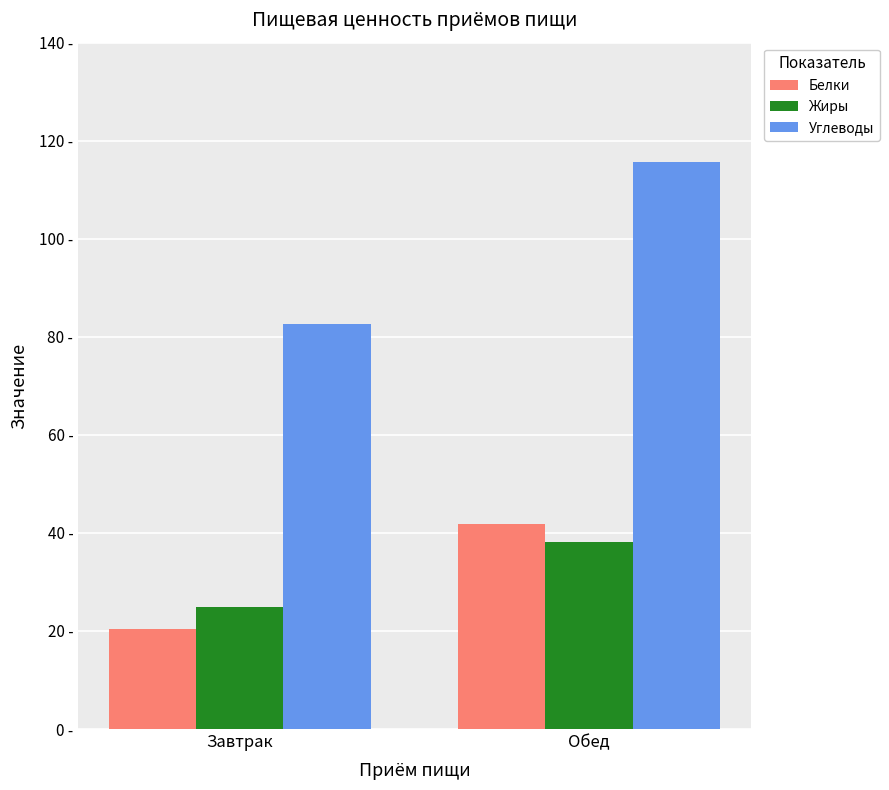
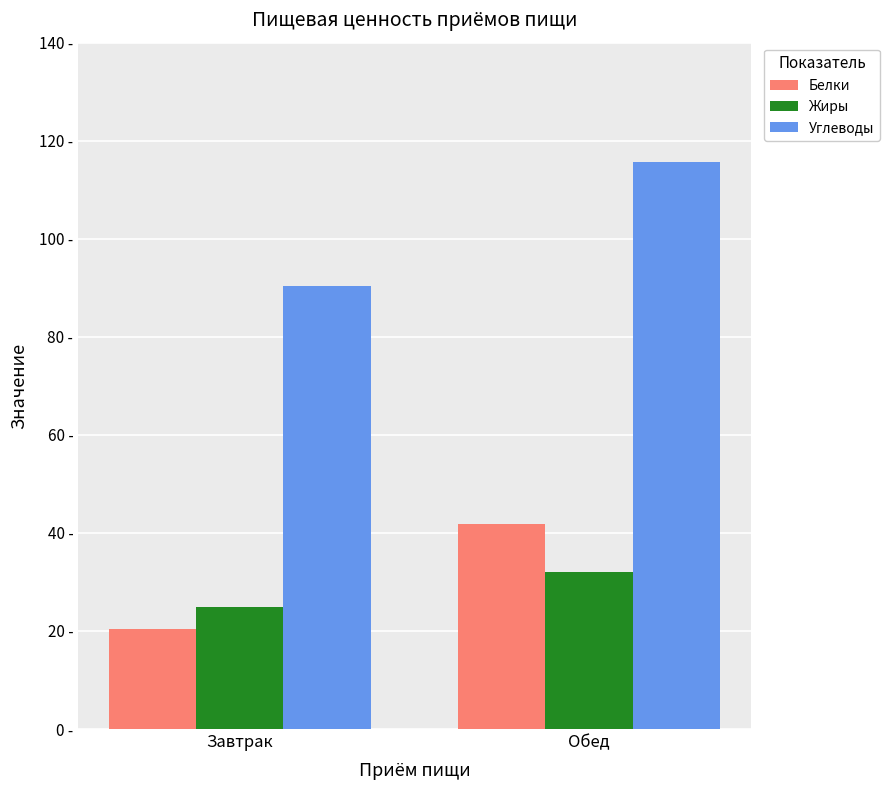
Углеводы, Завтрак: 83 - -> 90 -
Жиры, Обед: 38 - -> 32 -
